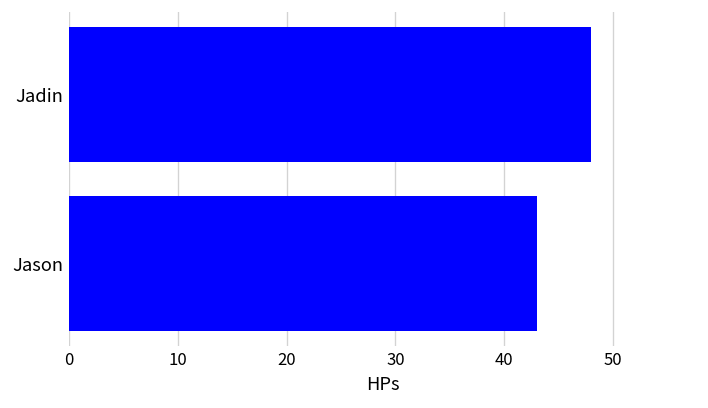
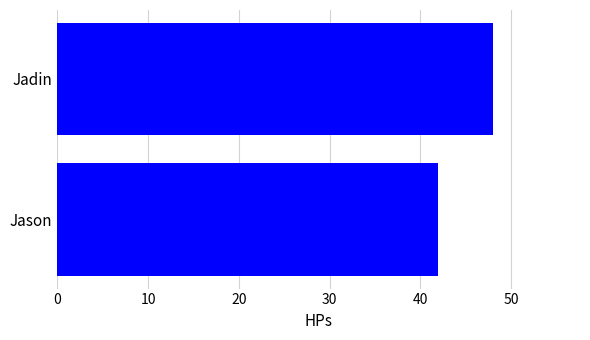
Jason: 43 -> 42
